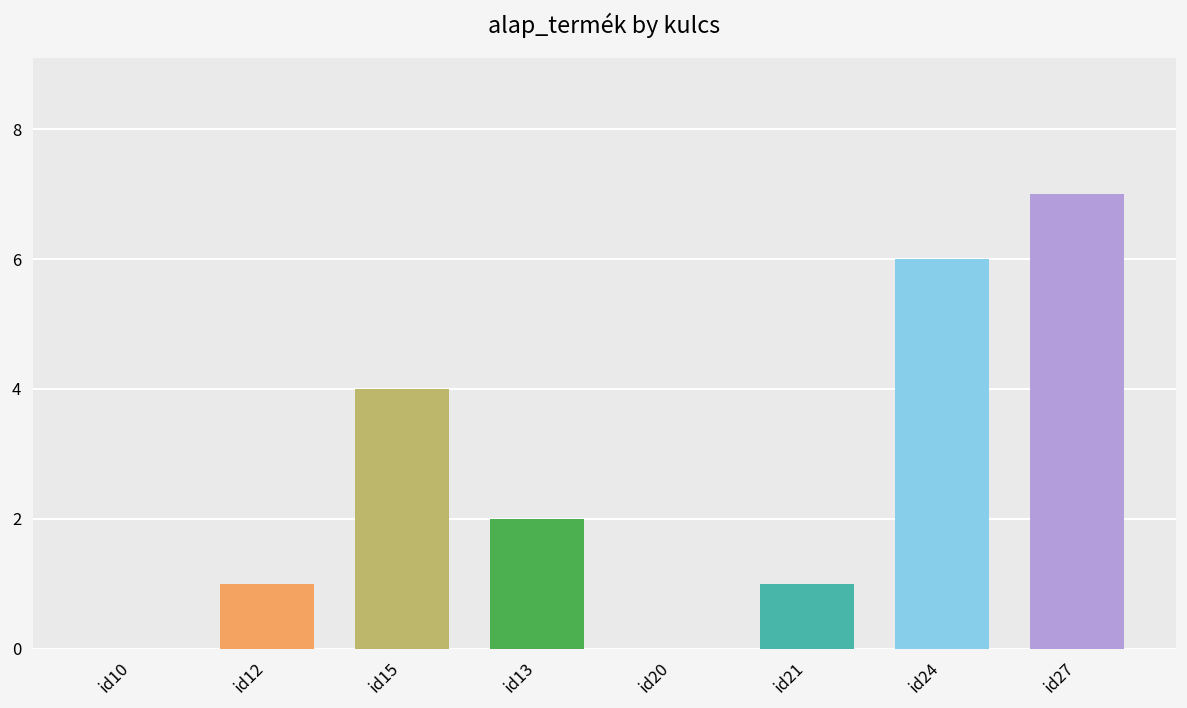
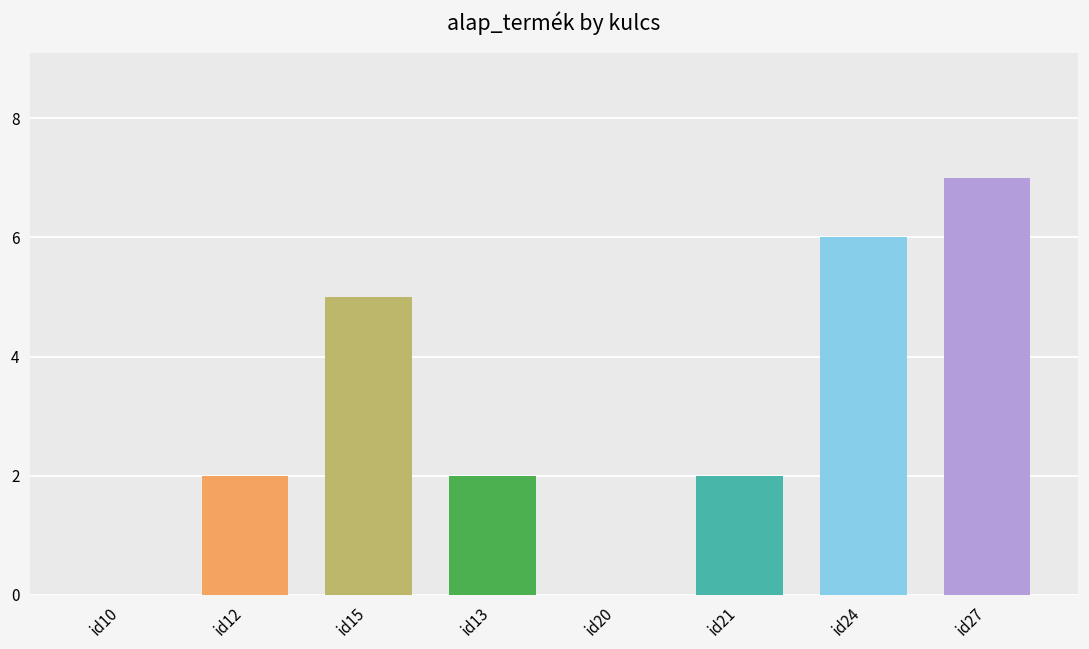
id12: 1 -> 2
id15: 4 -> 5
id21: 1 -> 2
